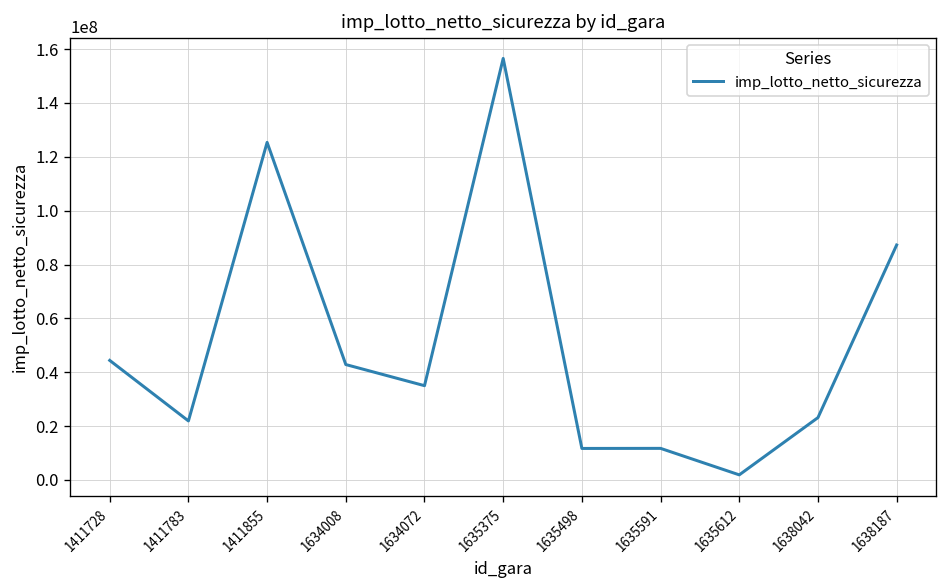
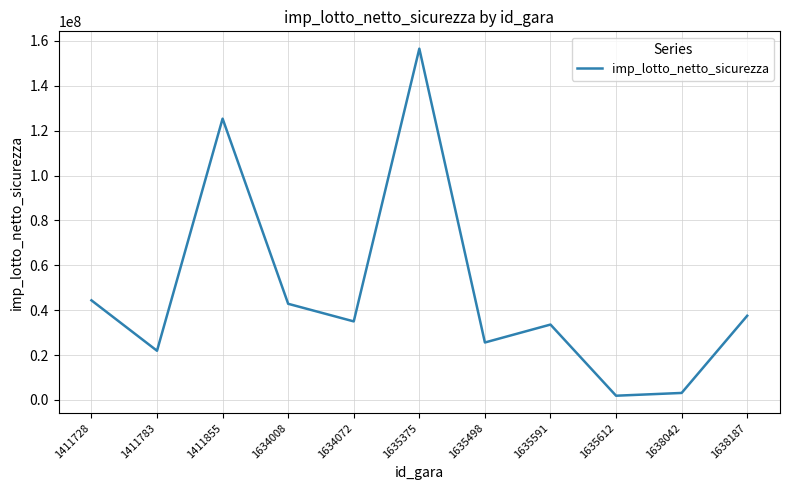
1635498: 12000000 -> 26000000
1635591: 12000000 -> 34000000
1638042: 23000000 -> 3000000
1638187: 87000000 -> 38000000
